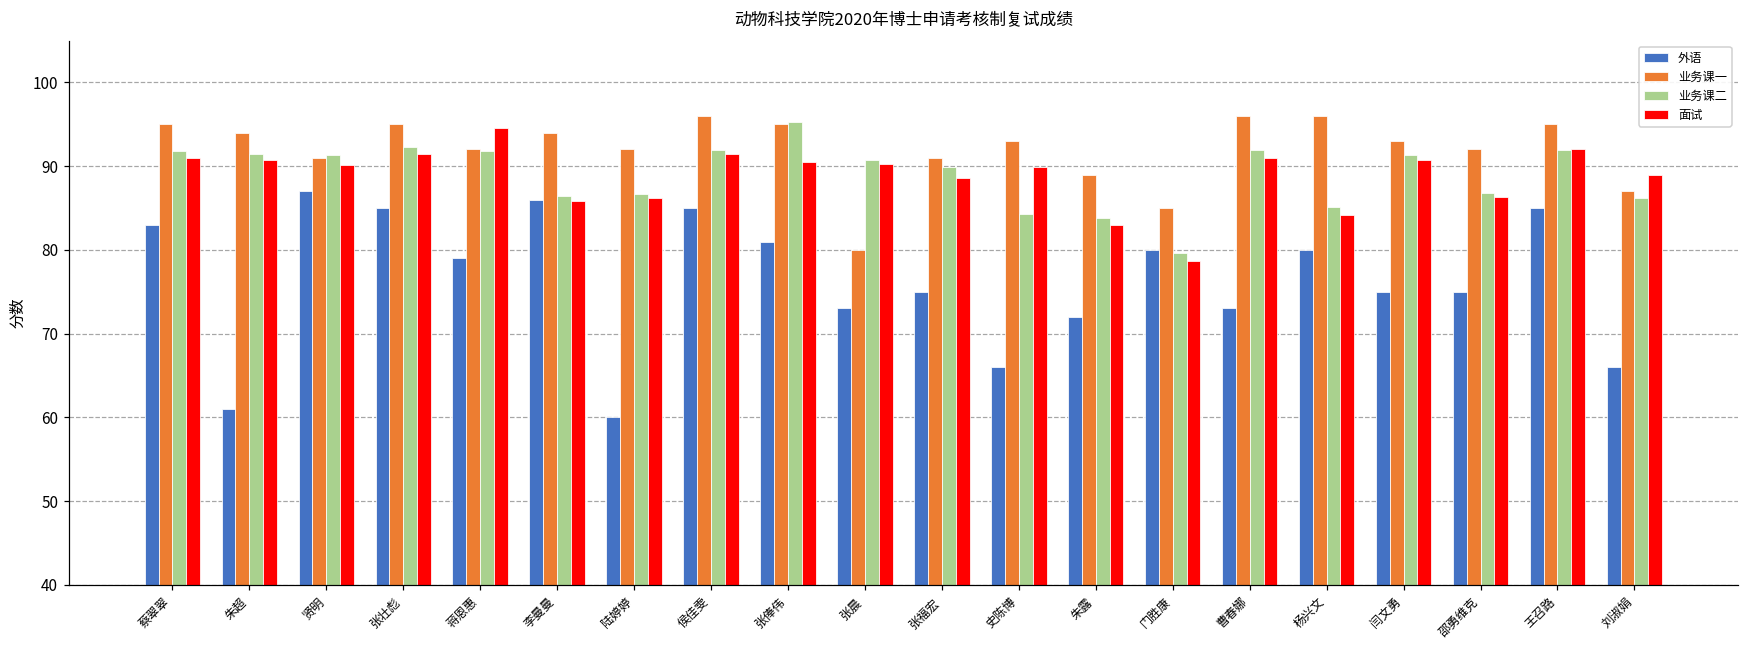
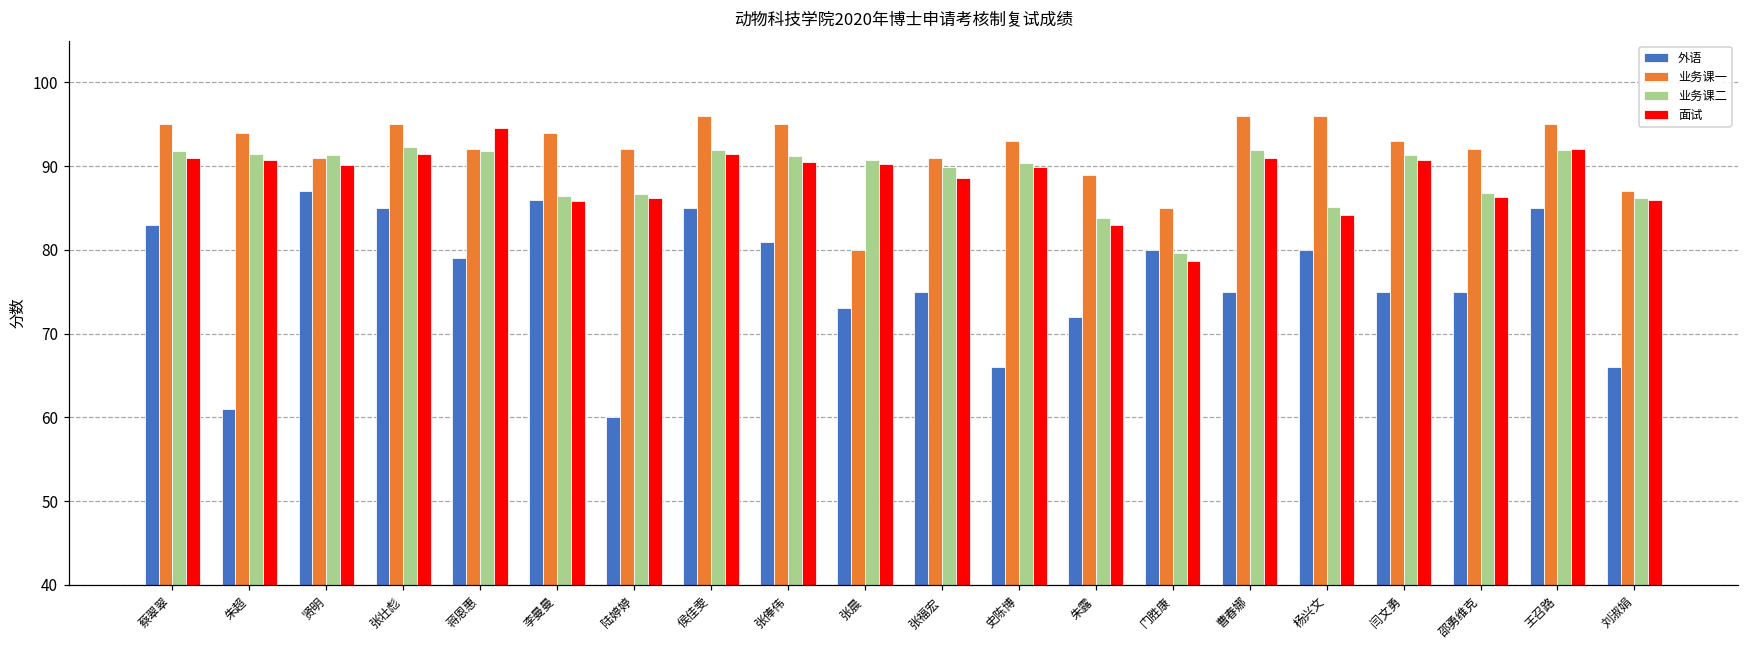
业务课二, 张俸伟: 95 -> 91
业务课二, 史陈博: 84 -> 90
外语, 曹春娜: 73 -> 75
面试, 刘淑娟: 89 -> 86
